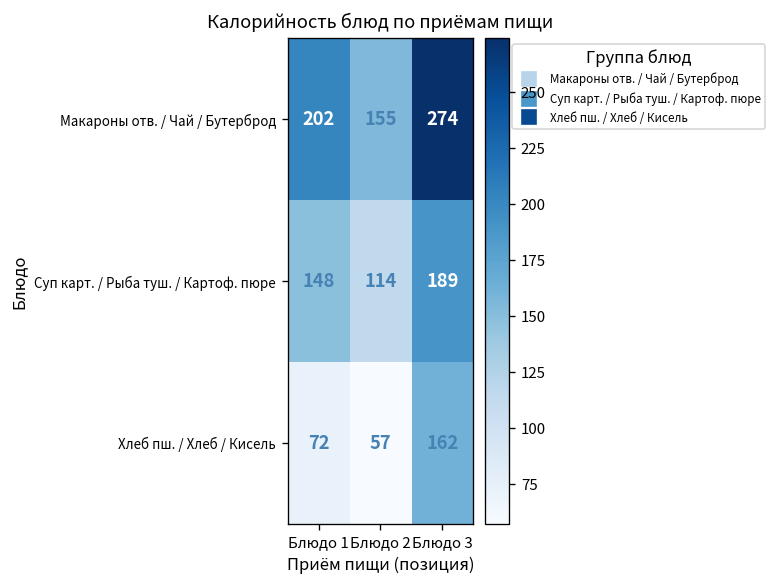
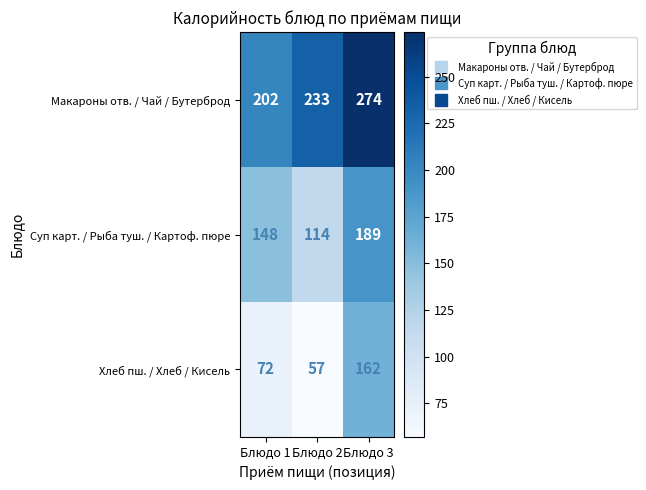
Макароны отв. / Чай / Бутерброд, Блюдо 2: 155 -> 233
